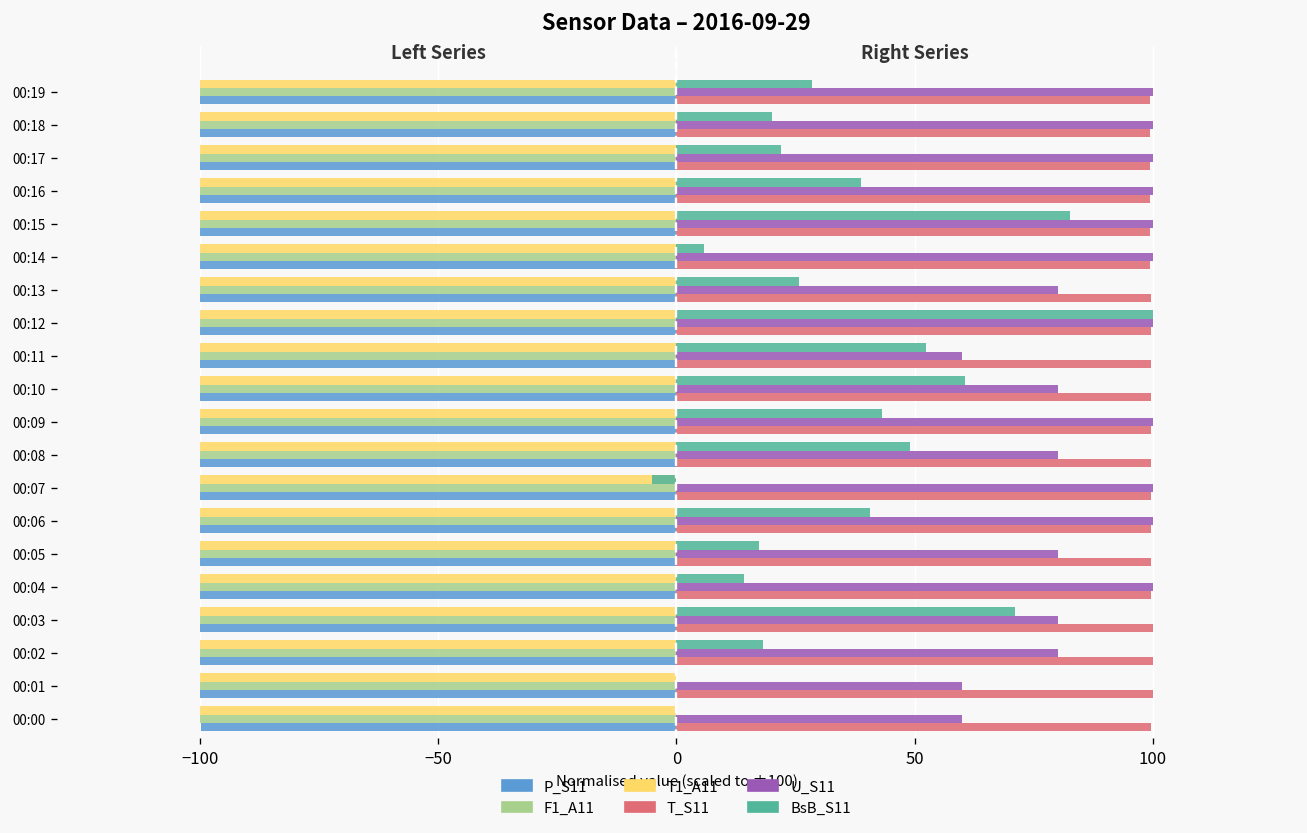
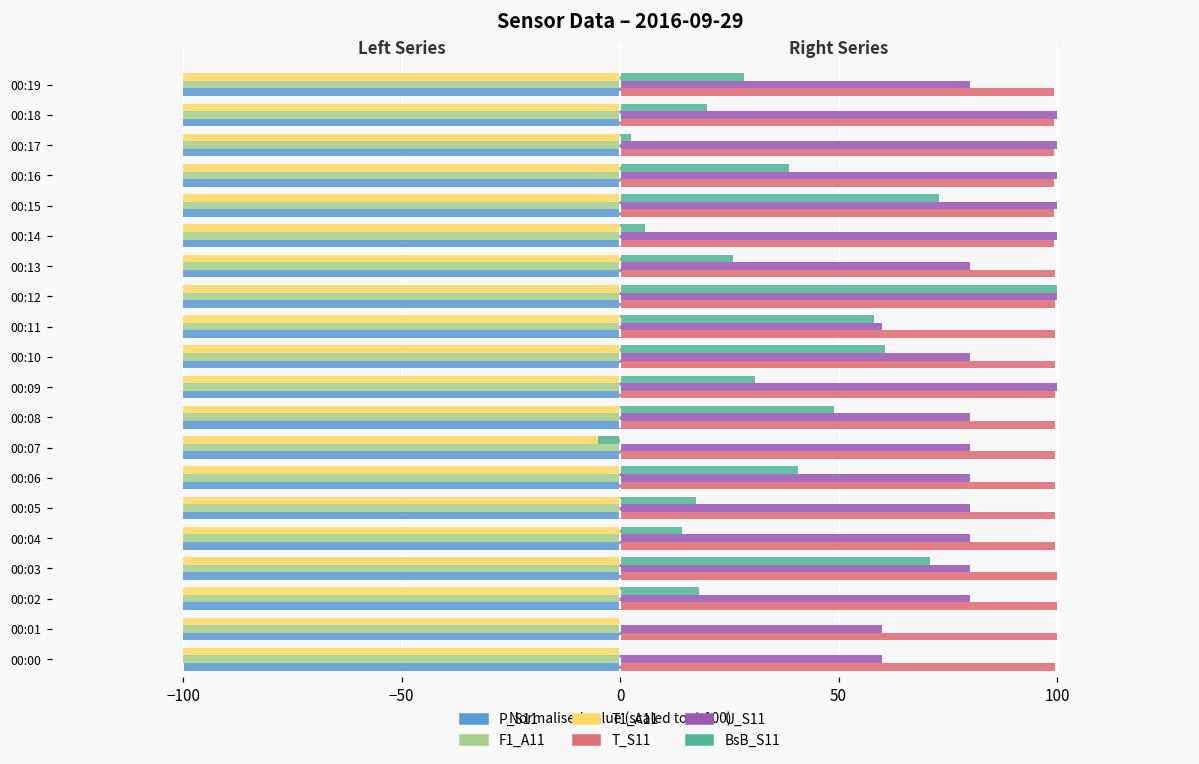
U_S11, 00:19: 100 -> 80
BsB_S11, 00:17: 22 -> 3
BsB_S11, 00:15: 83 -> 73
BsB_S11, 00:11: 52 -> 58
BsB_S11, 00:09: 43 -> 31
U_S11, 00:07: 100 -> 80
U_S11, 00:06: 100 -> 80
U_S11, 00:04: 100 -> 80
